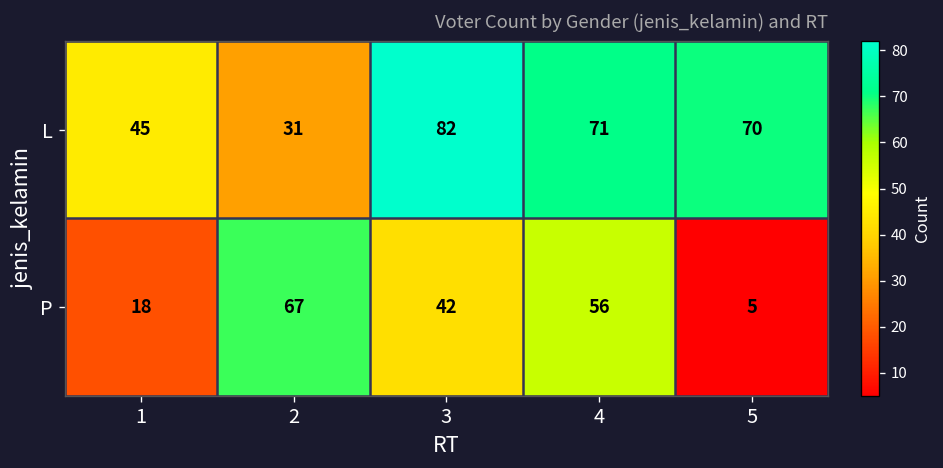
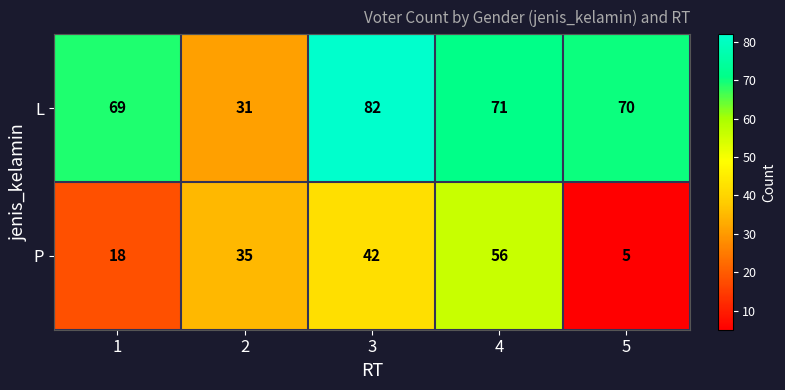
L, 1: 45 -> 69
P, 2: 67 -> 35
